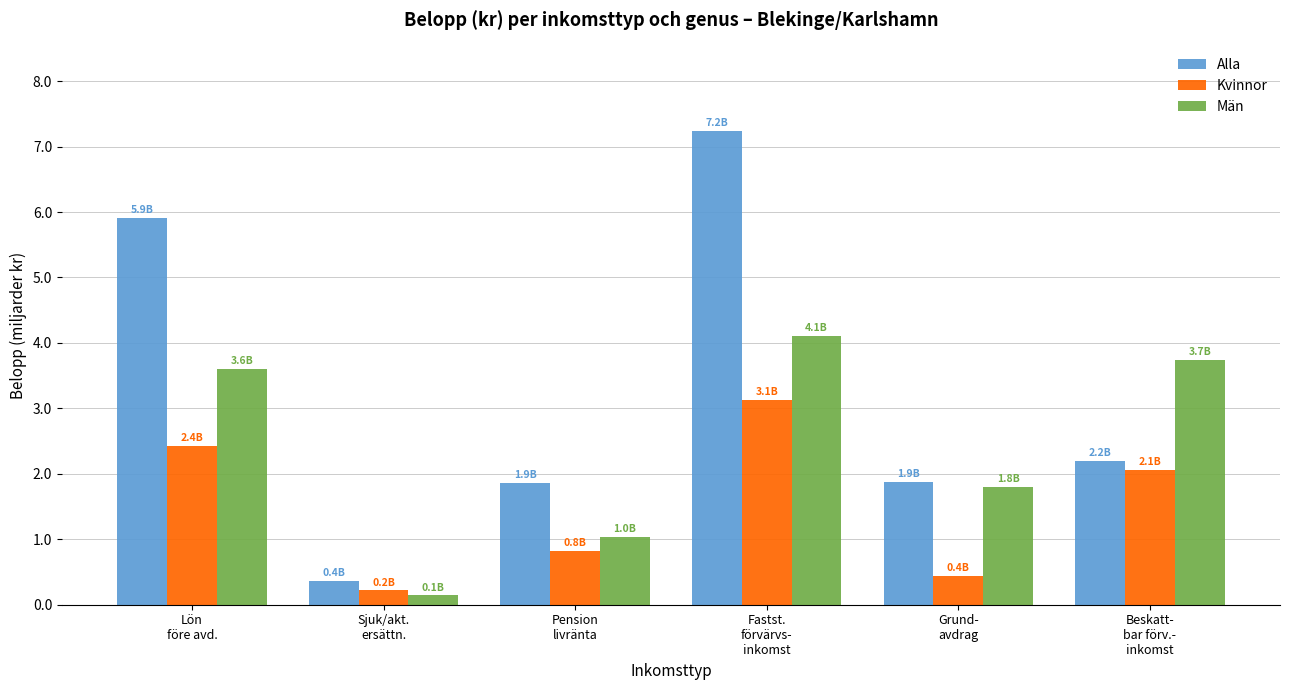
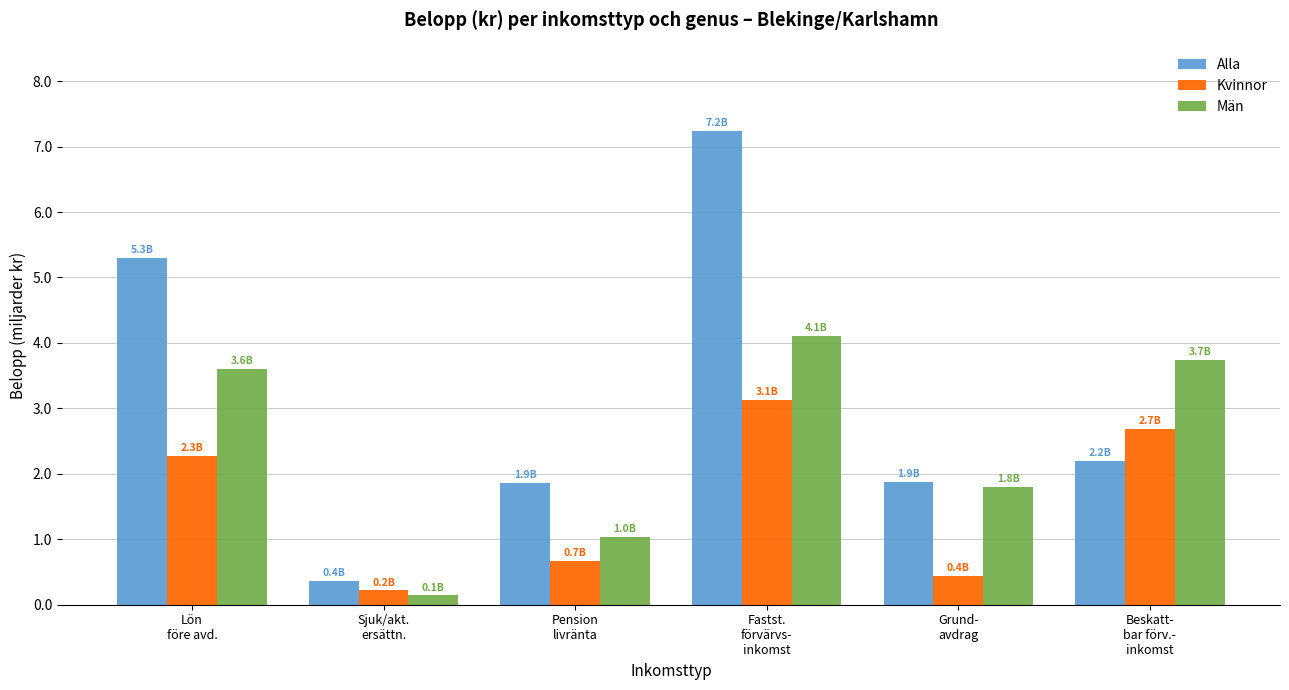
Alla, Lön före avd.: 5.9B -> 5.3B
Kvinnor, Lön före avd.: 2.4B -> 2.3B
Kvinnor, Pension livränta: 0.8B -> 0.7B
Kvinnor, Beskatt- bar förv.- inkomst: 2.1B -> 2.7B
